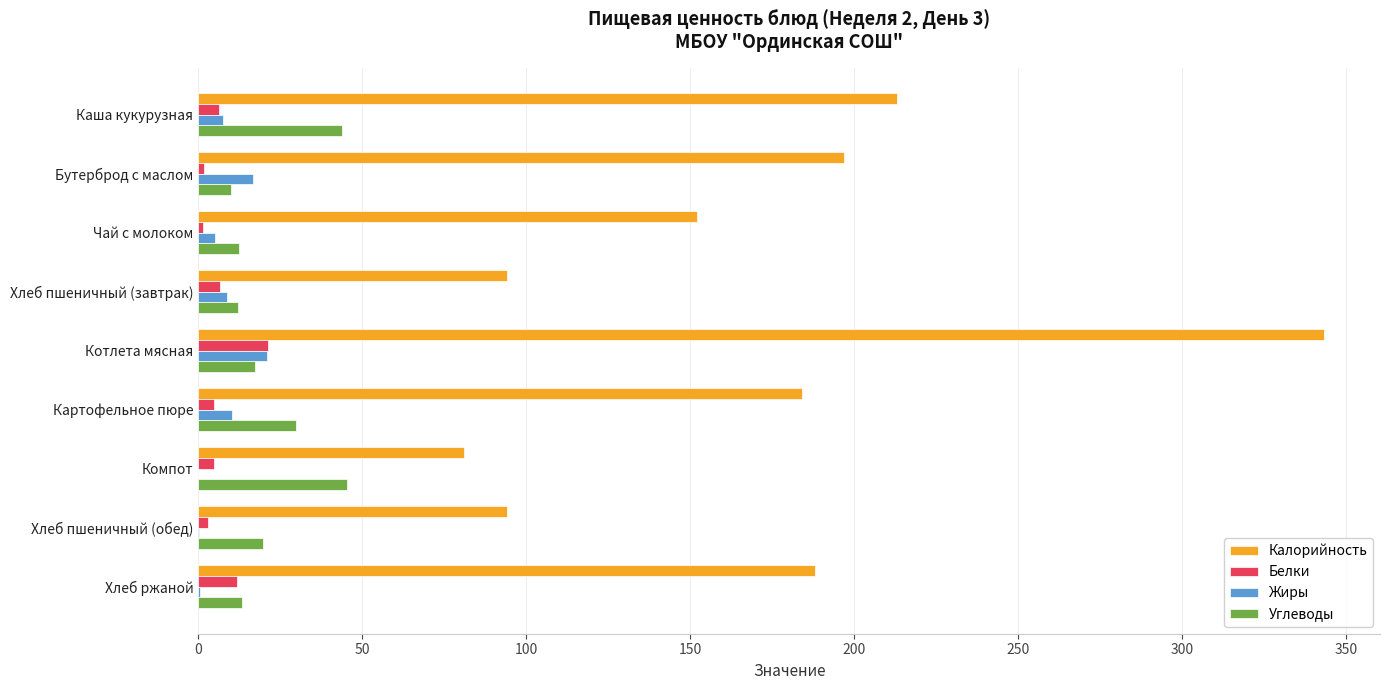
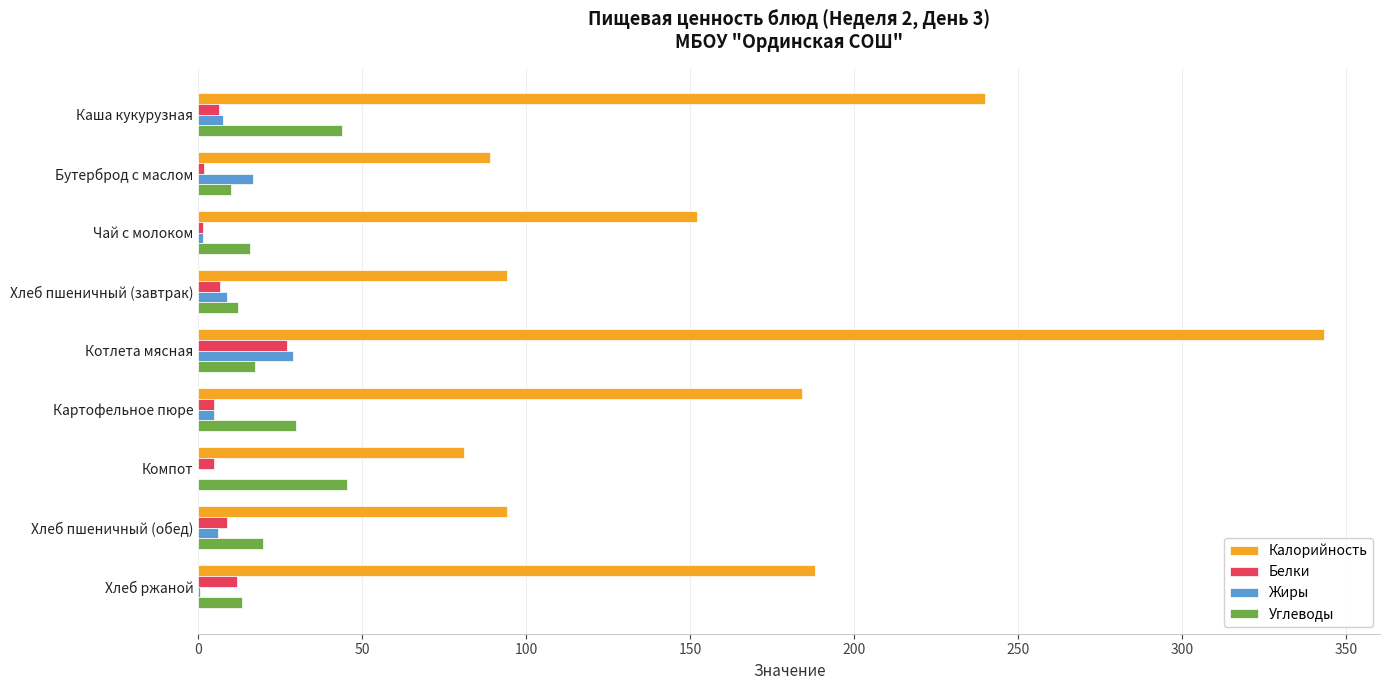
Калорийность, Каша кукурузная: 213 -> 240
Калорийность, Бутерброд с маслом: 197 -> 89
Жиры, Чай с молоком: 5 -> 1
Углеводы, Чай с молоком: 12 -> 16
Белки, Котлета мясная: 21 -> 27
Жиры, Котлета мясная: 21 -> 29
Жиры, Картофельное пюре: 10 -> 5
Белки, Хлеб пшеничный (обед): 3 -> 9
Жиры, Хлеб пшеничный (обед): 0 -> 6
